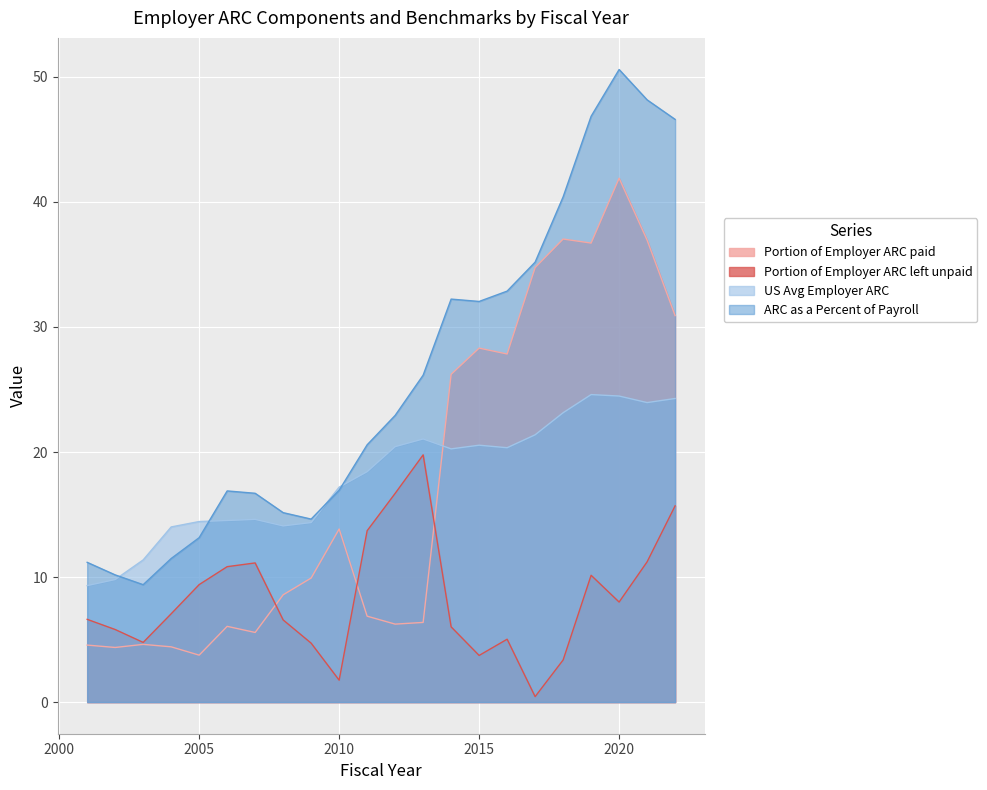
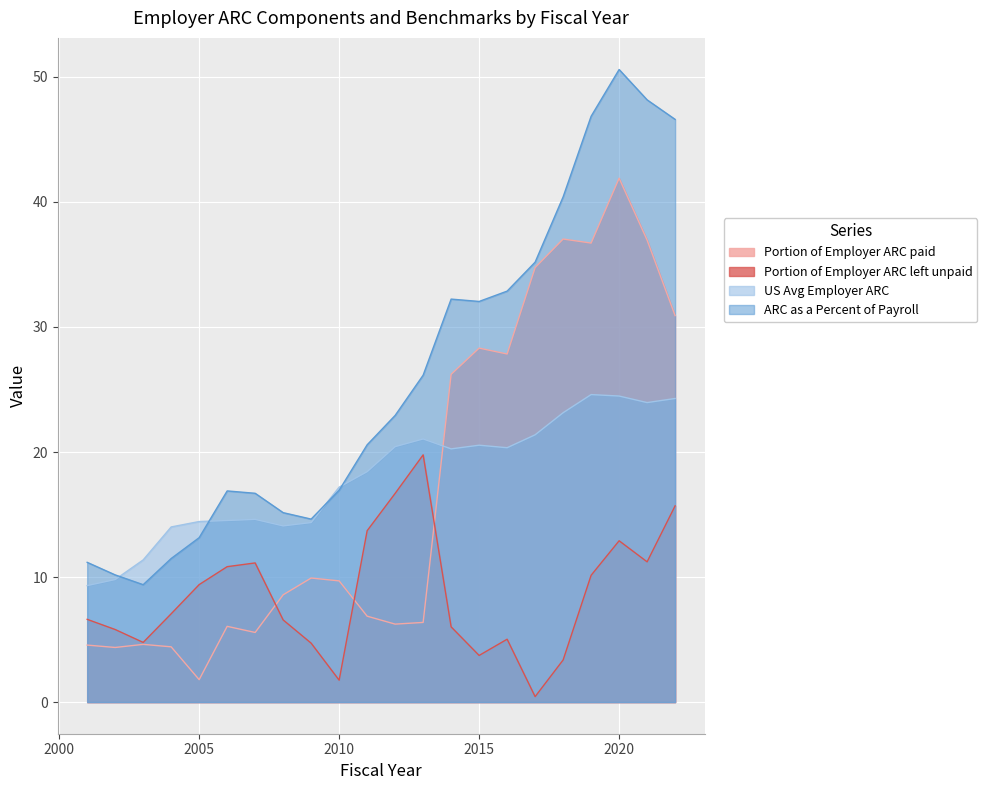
Portion of Employer ARC paid, 2005: 3.8 -> 1.8
Portion of Employer ARC paid, 2010: 13.8 -> 9.7
Portion of Employer ARC left unpaid, 2020: 8.0 -> 12.9
